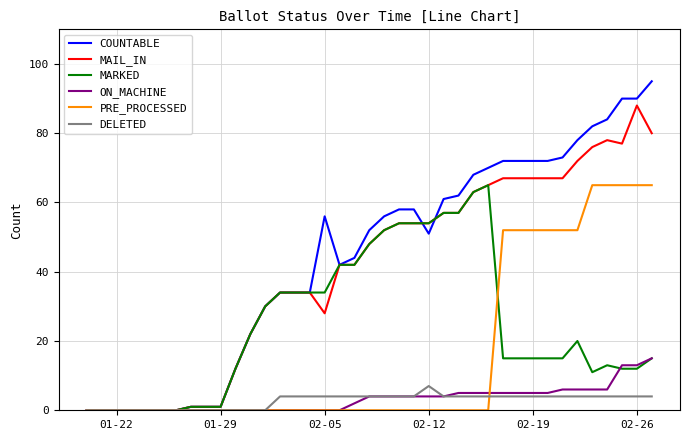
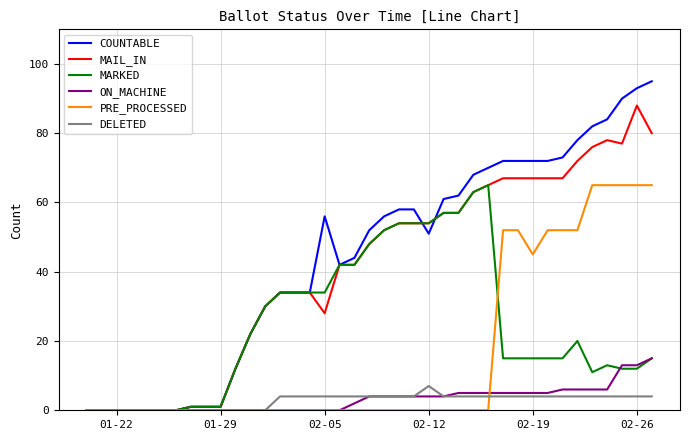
PRE_PROCESSED, 02-19: 52 -> 45
COUNTABLE, 02-26: 90 -> 93
